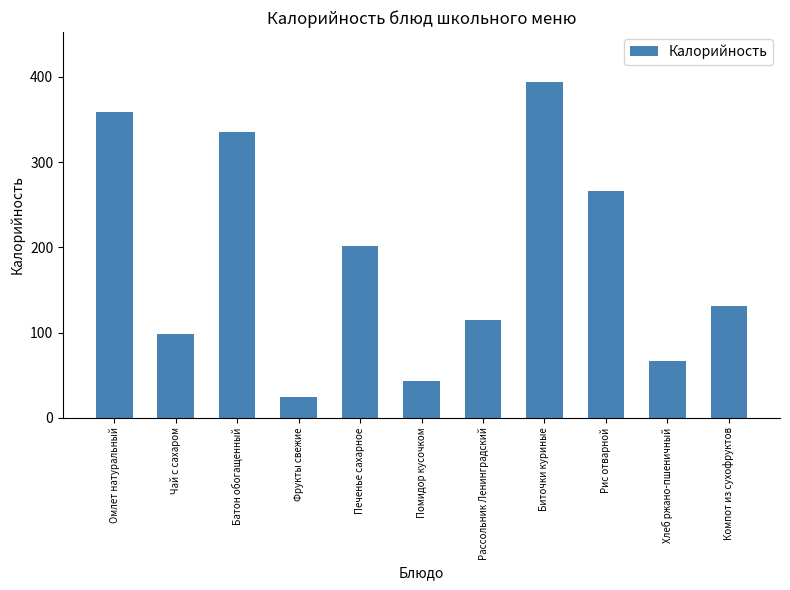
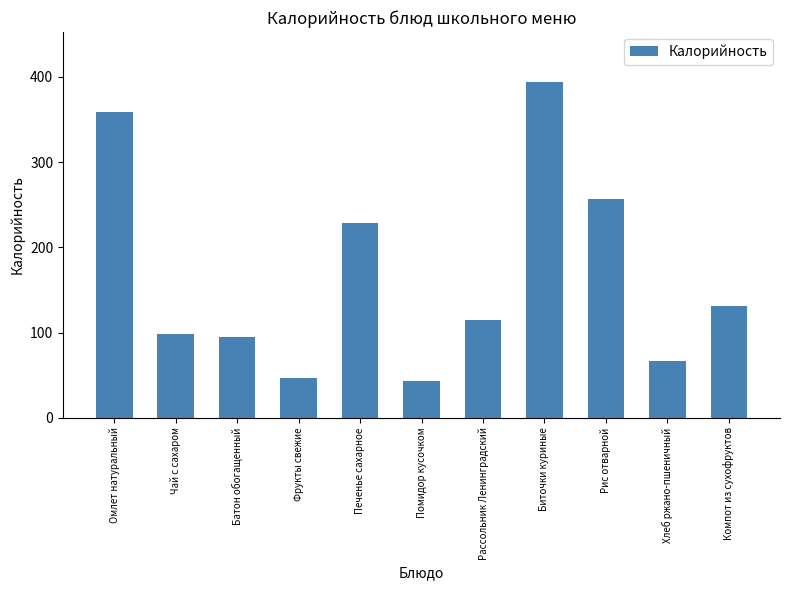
Батон обогащенный: 330 -> 90
Фрукты свежие: 20 -> 50
Печенье сахарное: 200 -> 230
Рис отварной: 270 -> 260
